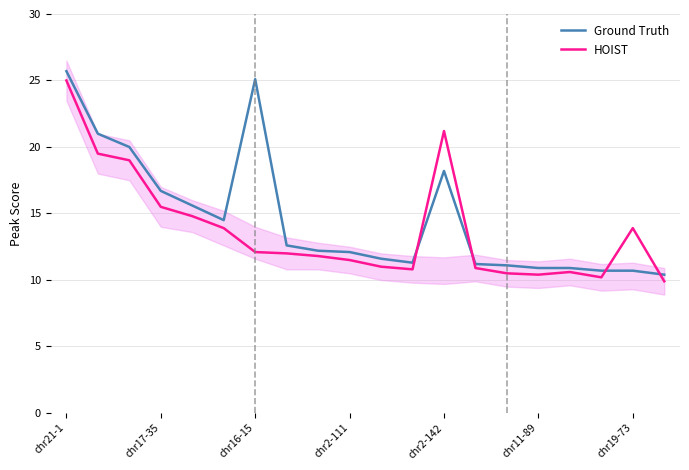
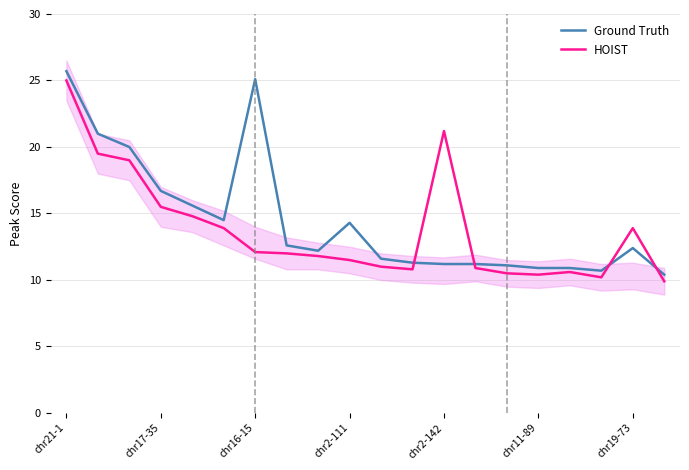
Ground Truth, chr2-111: 12.1 -> 14.3
Ground Truth, chr2-142: 18.2 -> 11.2
Ground Truth, chr19-73: 10.7 -> 12.4
